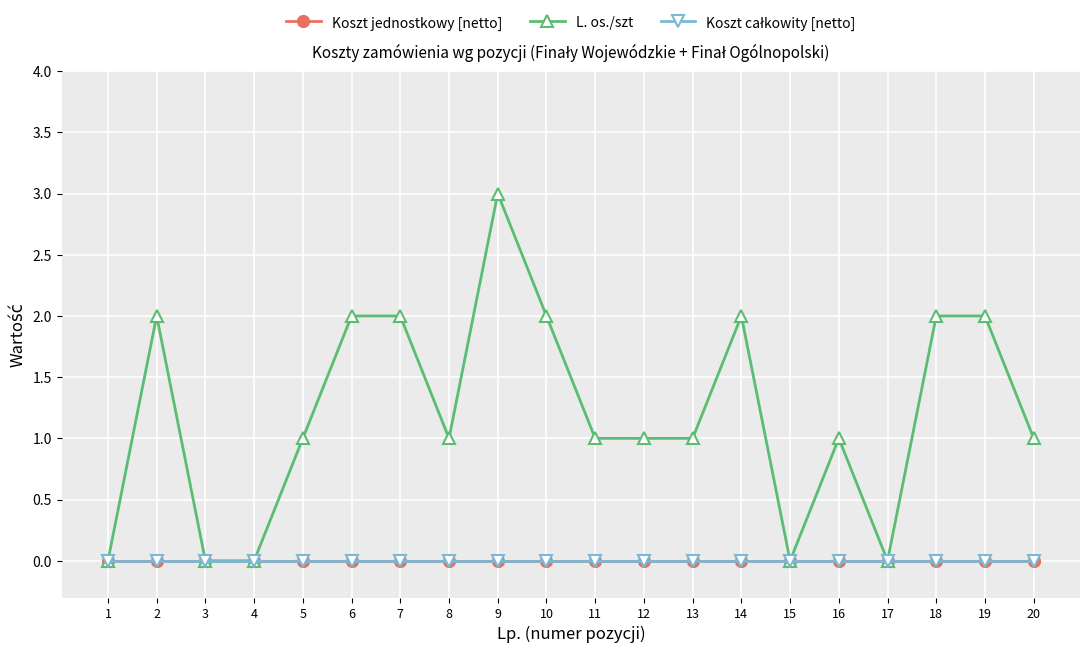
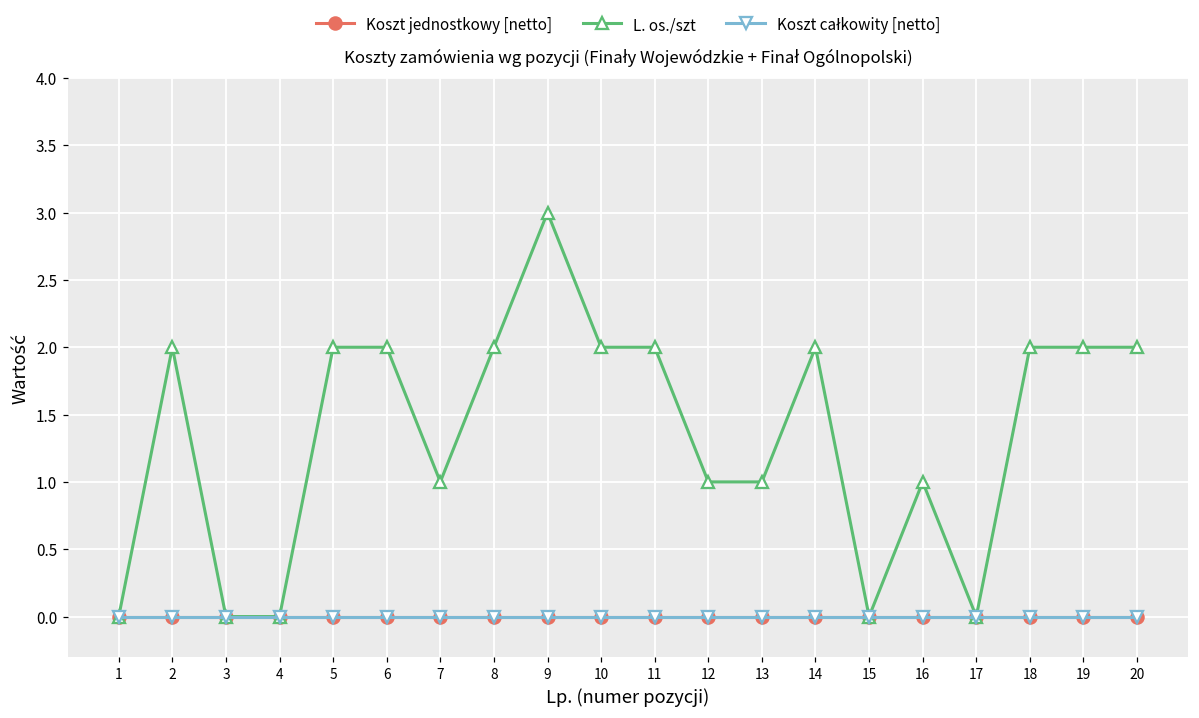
L. os./szt, 5: 1 -> 2
L. os./szt, 7: 2 -> 1
L. os./szt, 8: 1 -> 2
L. os./szt, 11: 1 -> 2
L. os./szt, 20: 1 -> 2
